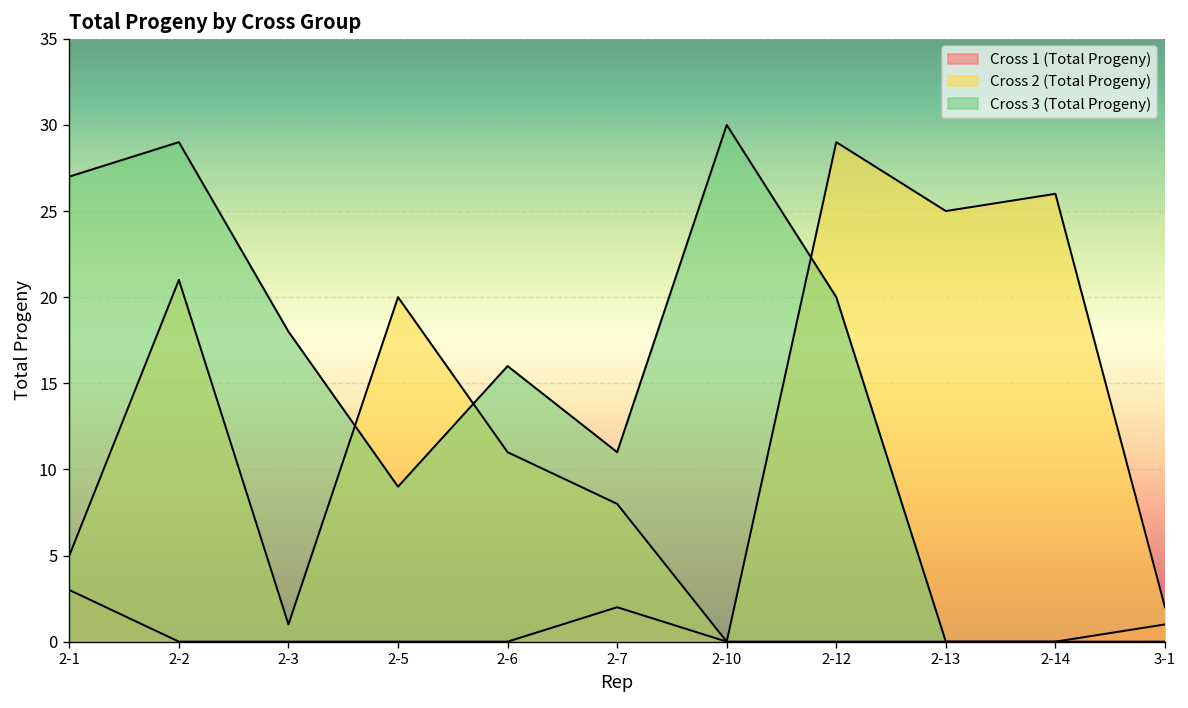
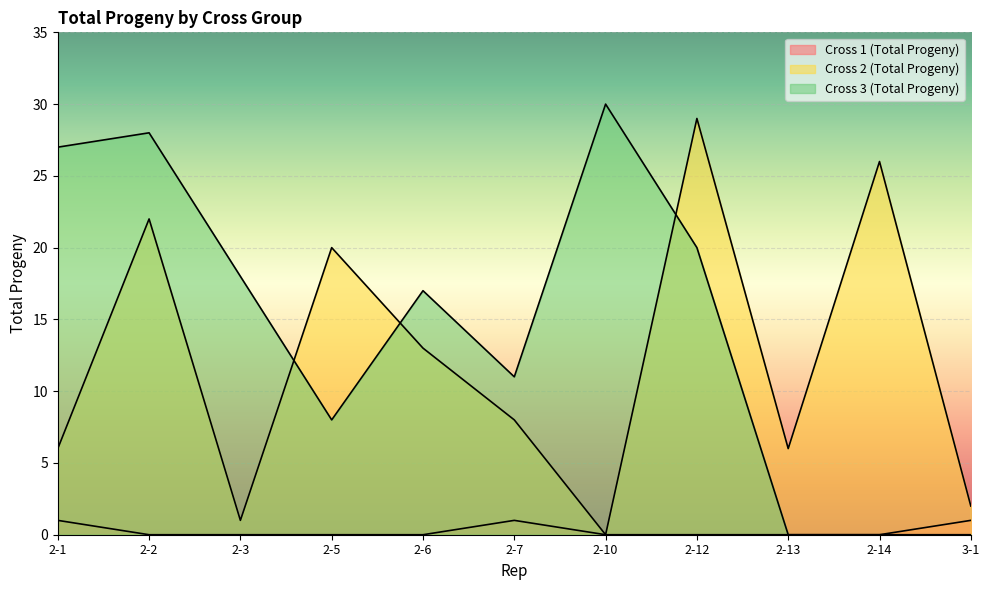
Cross 1 (Total Progeny), 2-1: 3 -> 1
Cross 2 (Total Progeny), 2-1: 5 -> 6
Cross 2 (Total Progeny), 2-2: 21 -> 22
Cross 3 (Total Progeny), 2-2: 29 -> 28
Cross 3 (Total Progeny), 2-5: 9 -> 8
Cross 2 (Total Progeny), 2-6: 11 -> 13
Cross 3 (Total Progeny), 2-6: 16 -> 17
Cross 1 (Total Progeny), 2-7: 2 -> 1
Cross 2 (Total Progeny), 2-13: 25 -> 6
